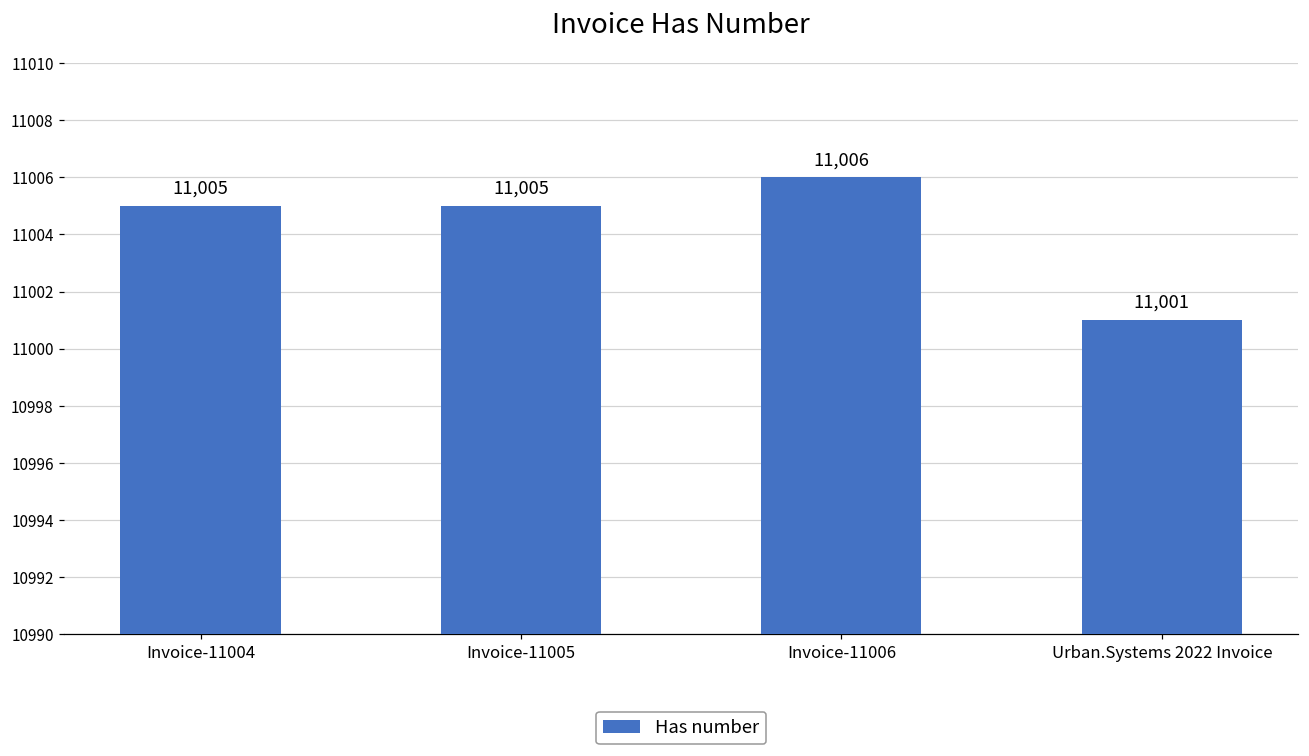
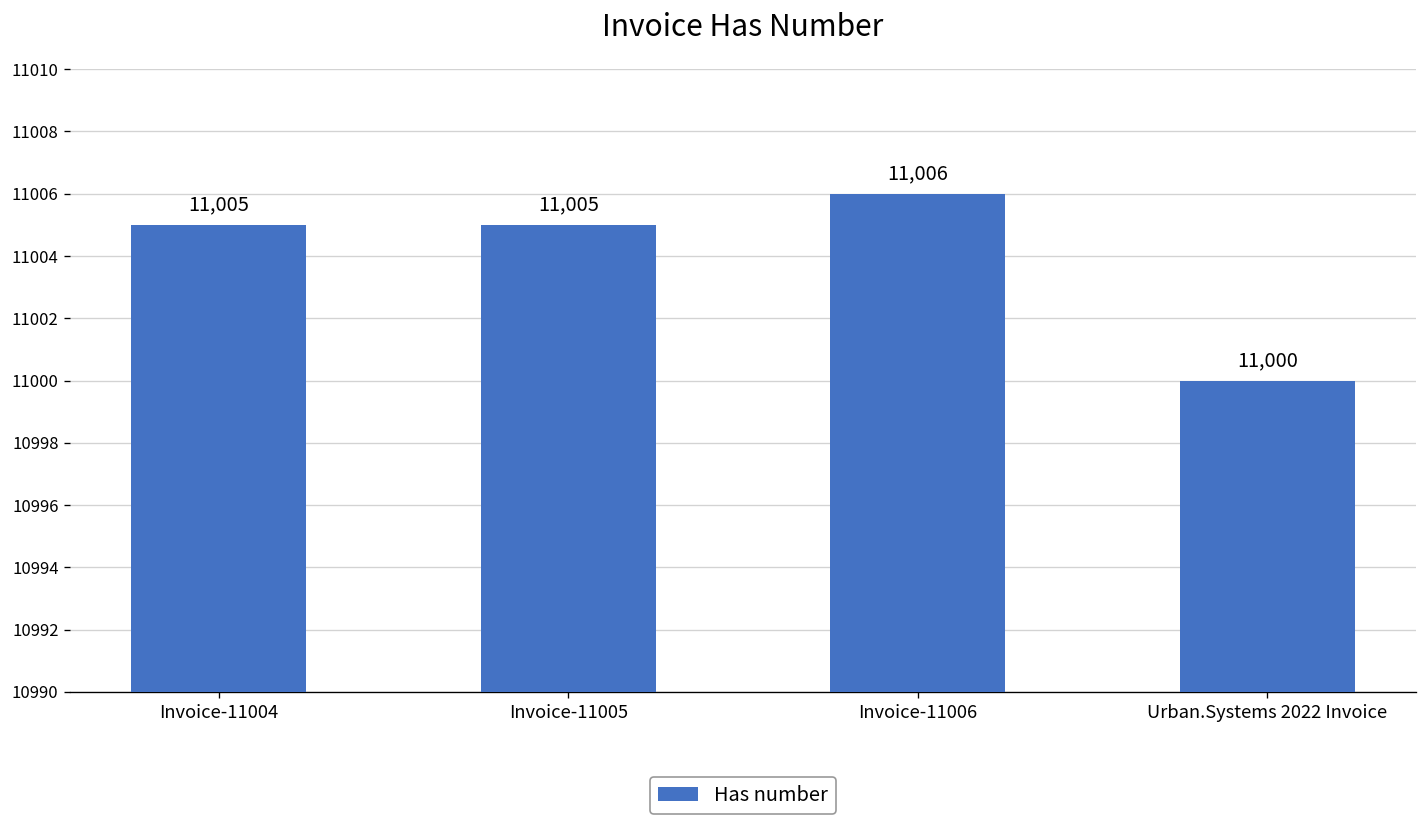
Urban.Systems 2022 Invoice: 11,001 -> 11,000
